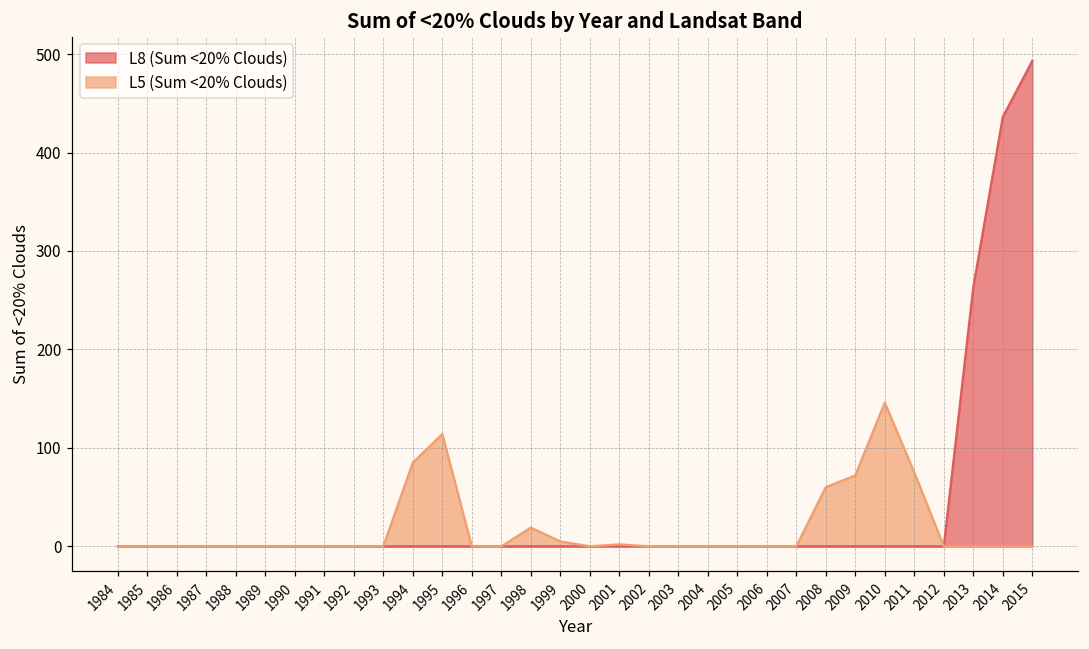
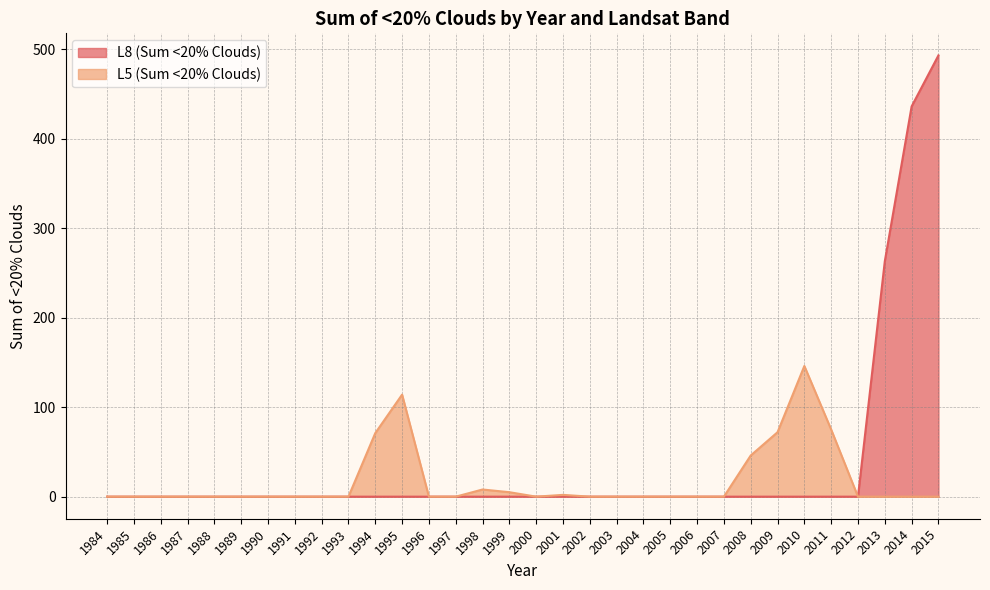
L5 (Sum <20% Clouds), 1994: 90 -> 70
L5 (Sum <20% Clouds), 1998: 20 -> 10
L5 (Sum <20% Clouds), 2008: 60 -> 50
